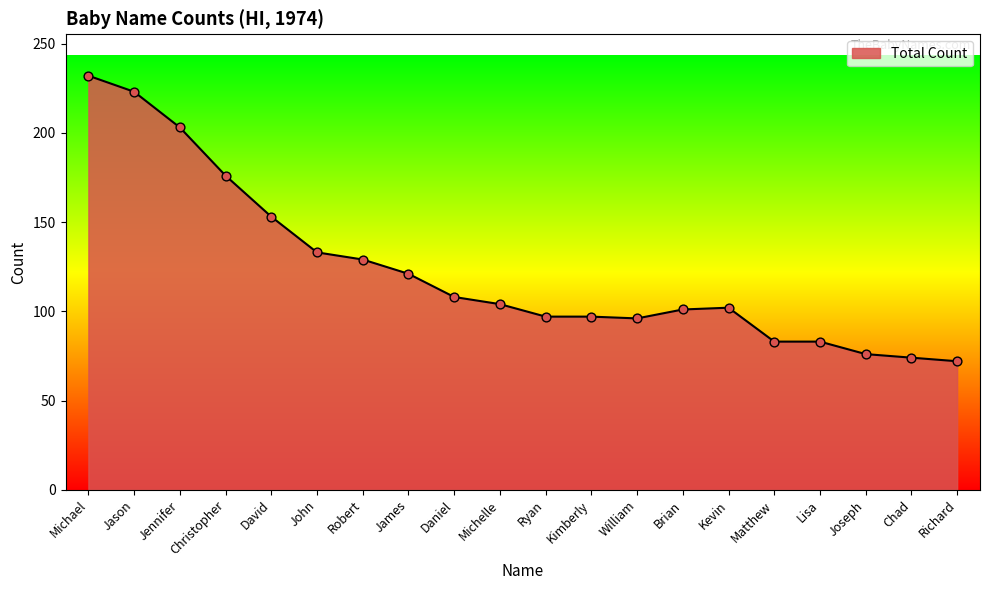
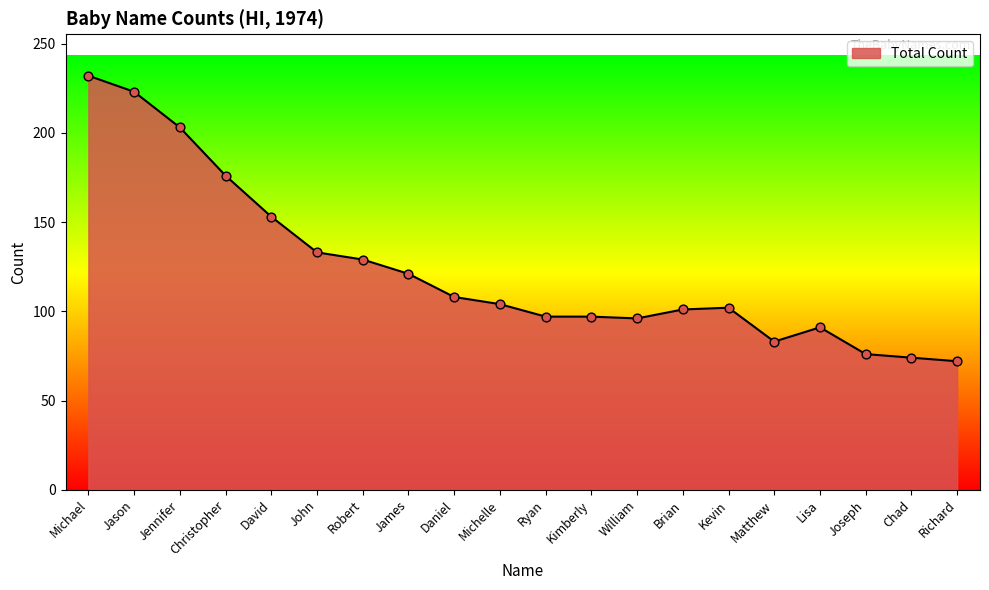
Lisa: 83 -> 91
